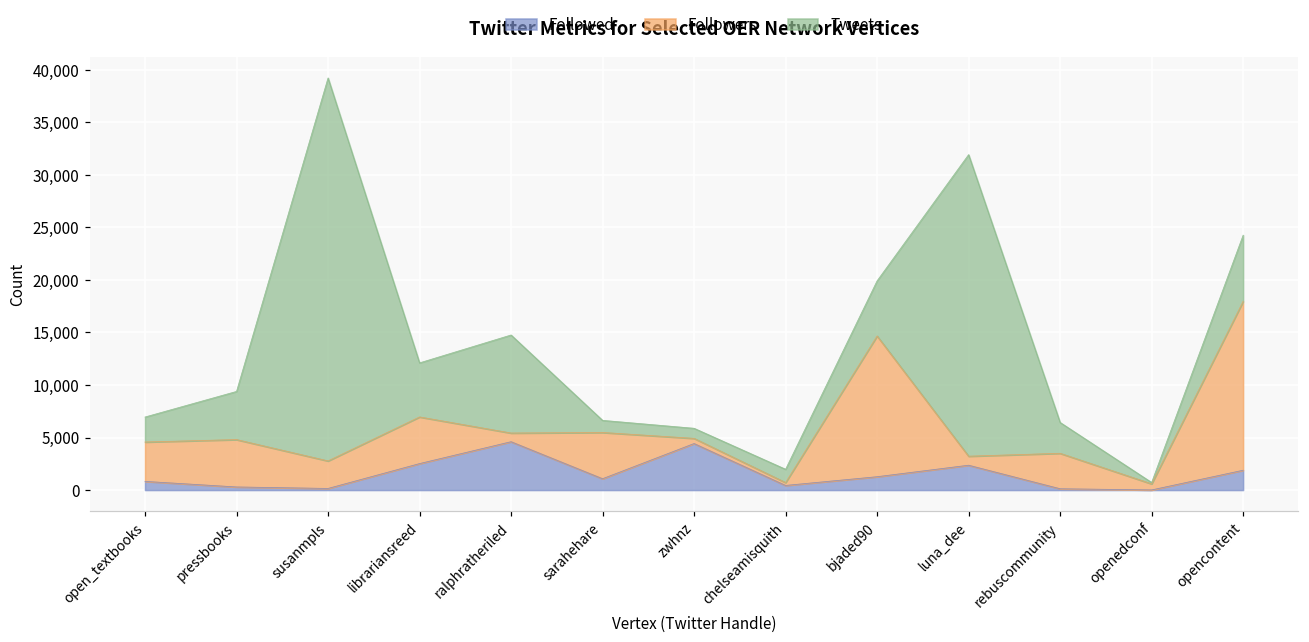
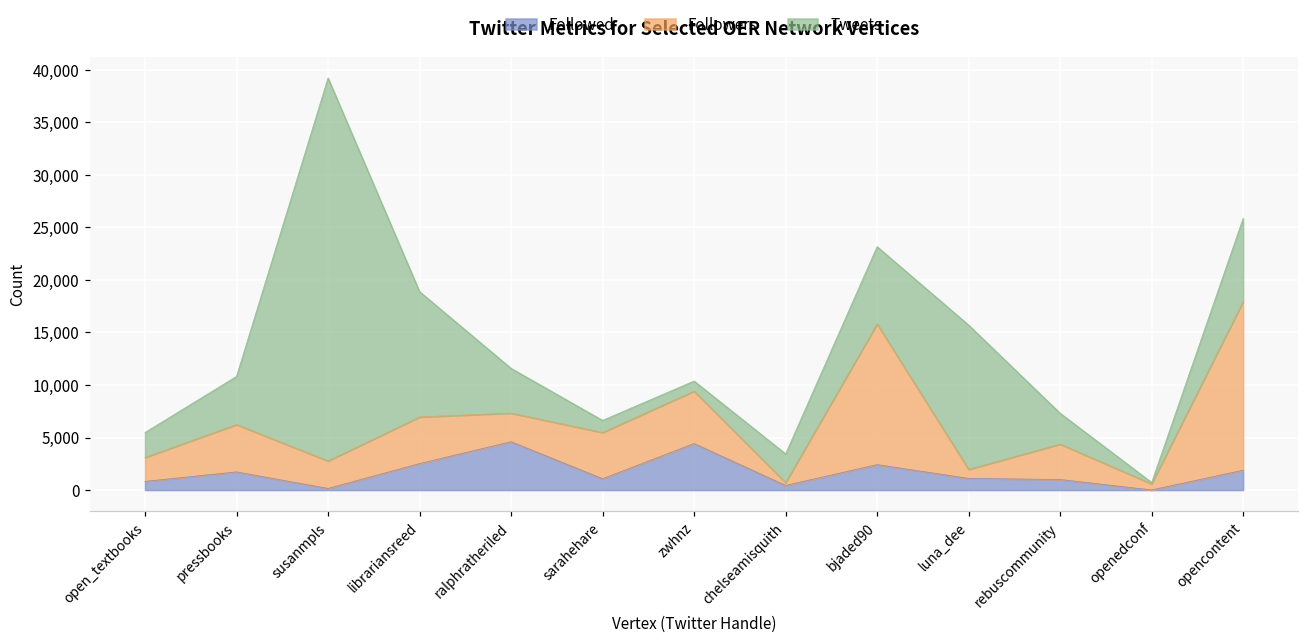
Followers, open_textbooks: 4,000 -> 2,000
Followed, pressbooks: 0 -> 2,000
Tweets, librariansreed: 5,000 -> 12,000
Followers, ralphratheriled: 1,000 -> 3,000
Tweets, ralphratheriled: 9,000 -> 4,000
Followers, zwhnz: 0 -> 5,000
Tweets, chelseamisquith: 1,000 -> 3,000
Followed, bjaded90: 1,000 -> 2,000
Tweets, bjaded90: 5,000 -> 7,000
Followed, luna_dee: 2,000 -> 1,000
Tweets, luna_dee: 29,000 -> 14,000
Followed, rebuscommunity: 0 -> 1,000
Tweets, opencontent: 6,000 -> 8,000
